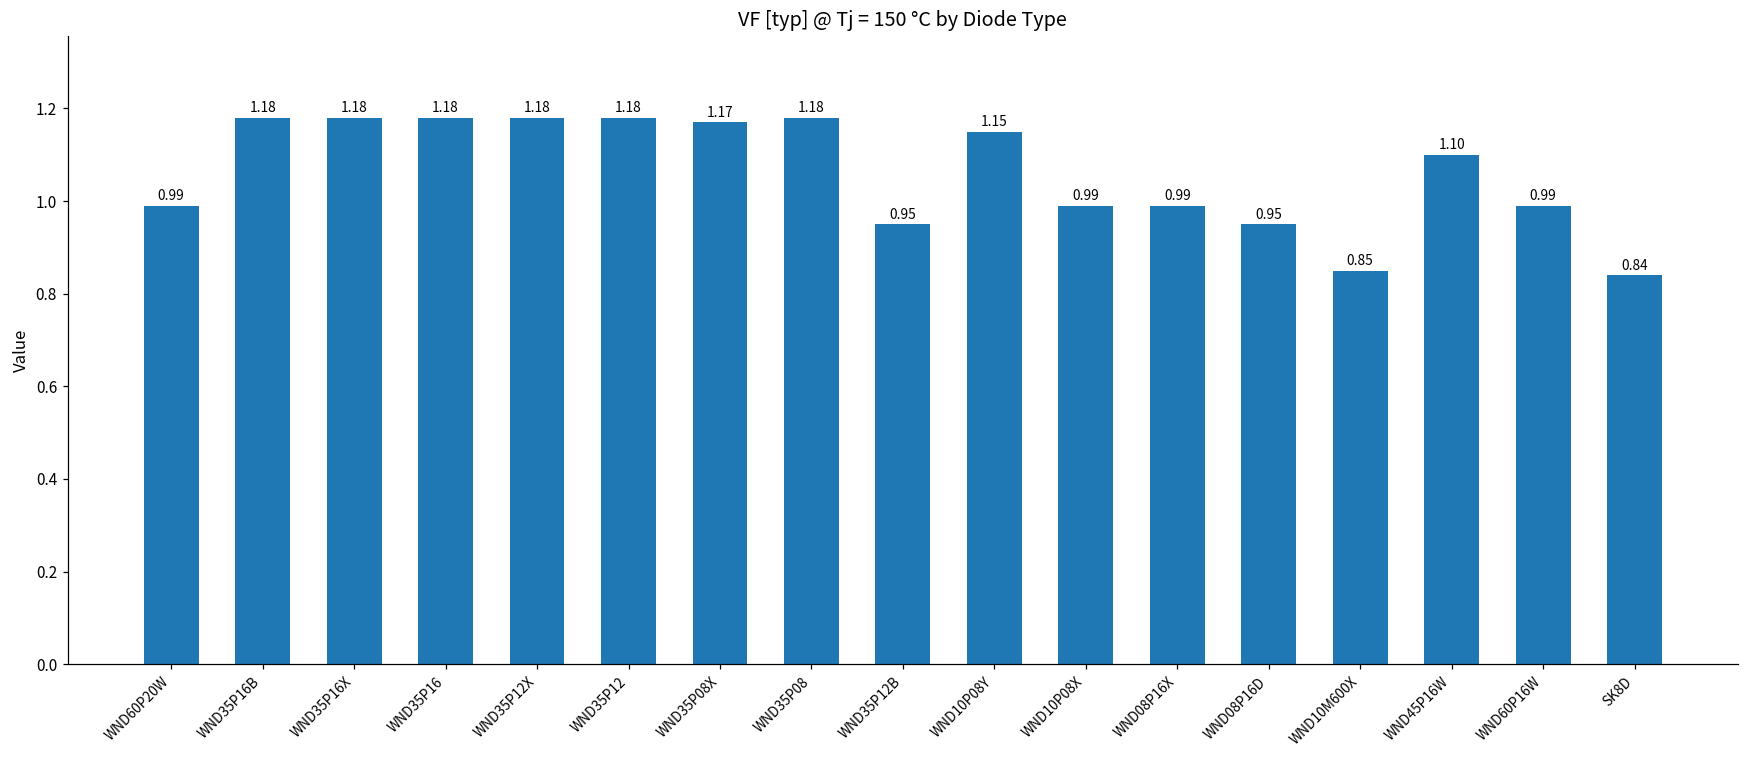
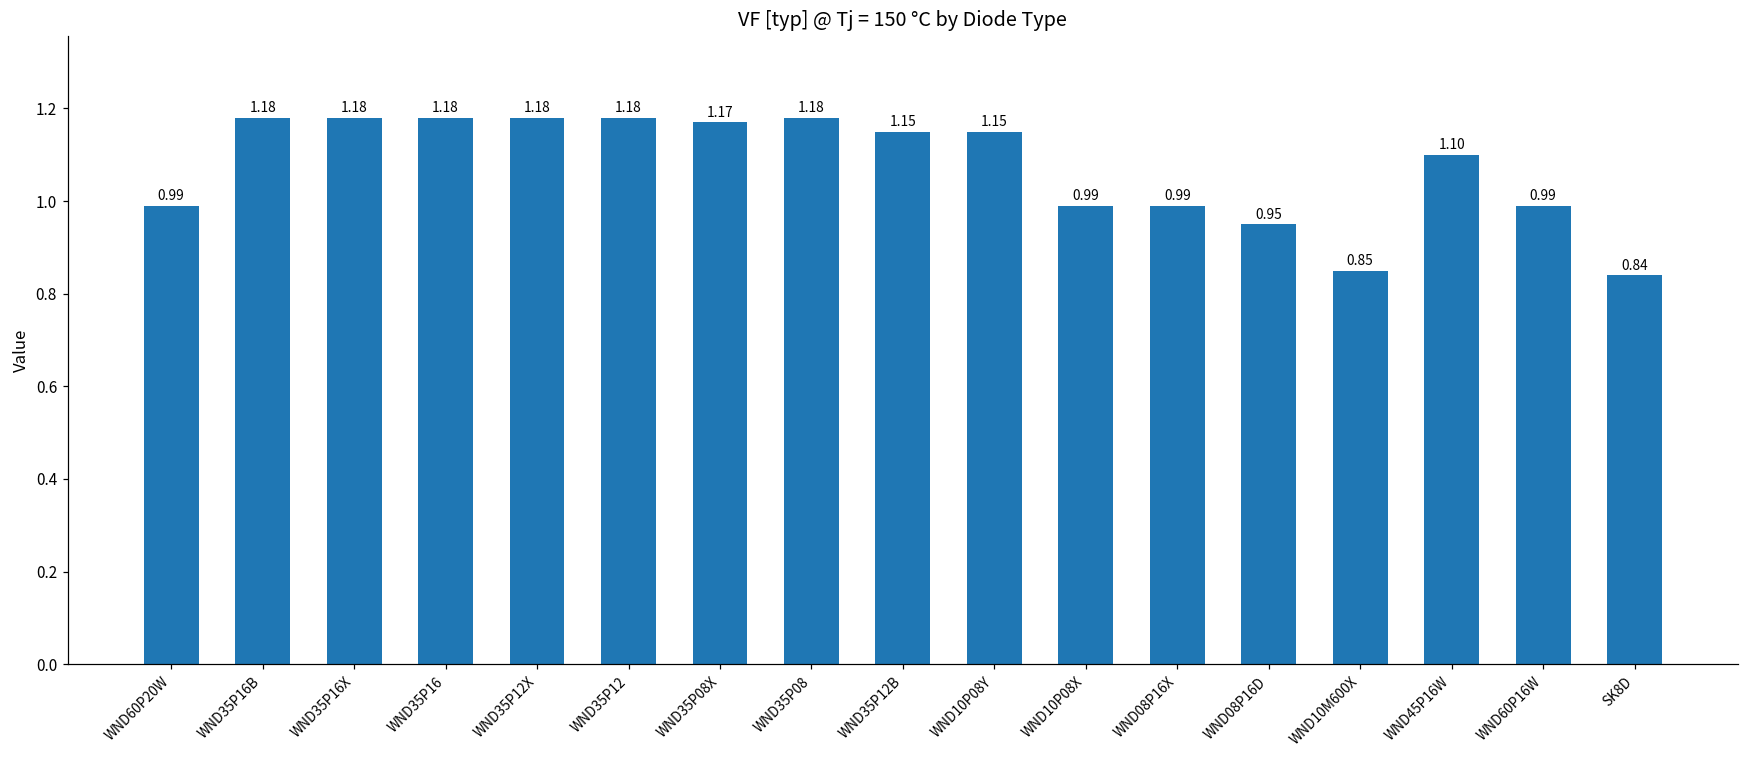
WND35P12B: 0.95 -> 1.15
